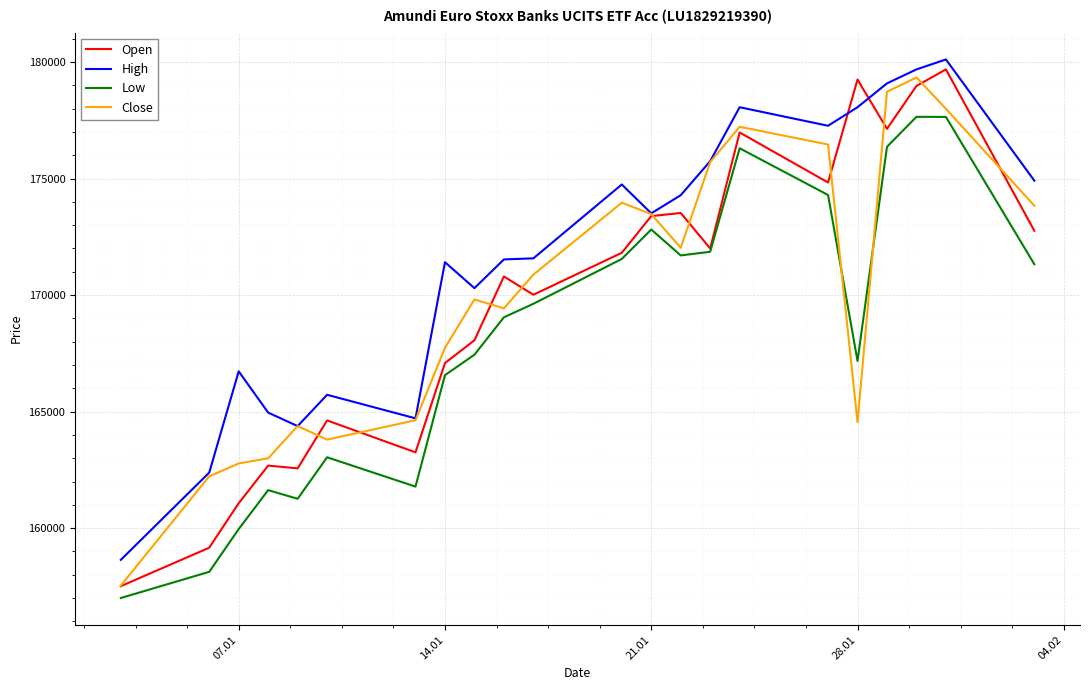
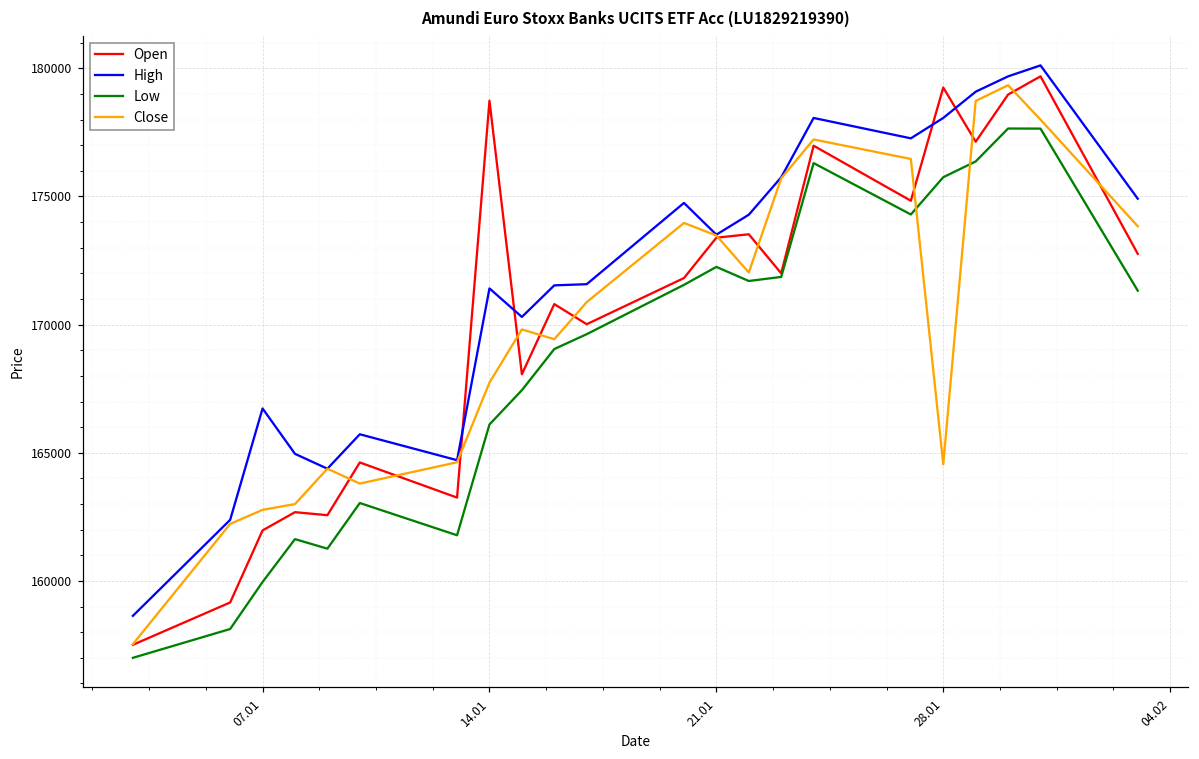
Open, 07.01: 161100 -> 162000
Open, 14.01: 167100 -> 178700
Low, 14.01: 166600 -> 166100
Low, 21.01: 172800 -> 172300
Low, 28.01: 167200 -> 175800
